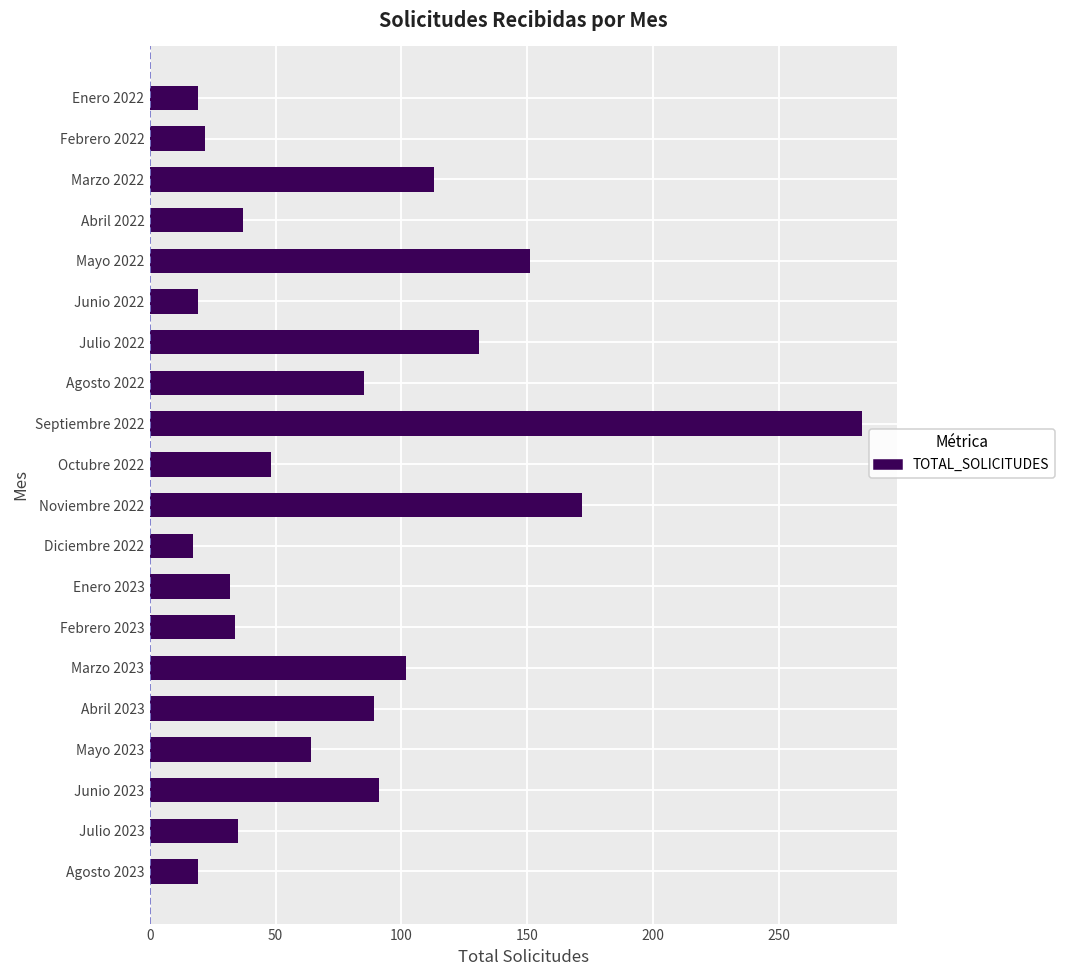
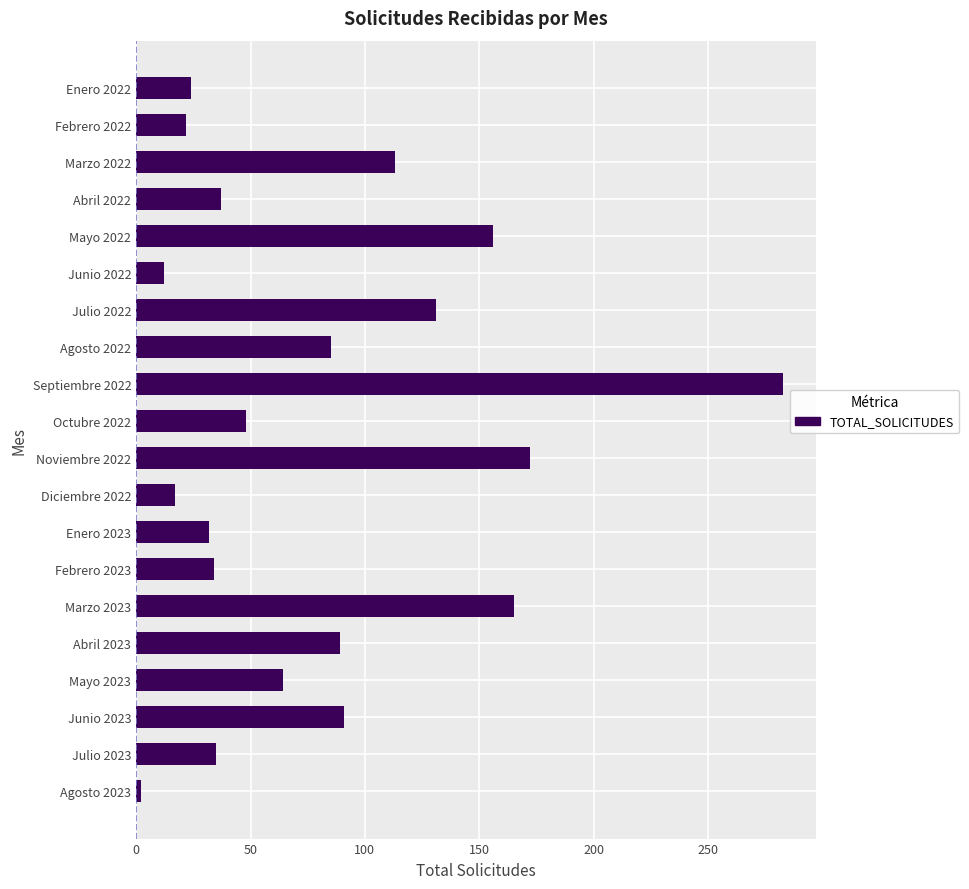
Enero 2022: 19 -> 24
Mayo 2022: 151 -> 156
Junio 2022: 19 -> 12
Marzo 2023: 102 -> 165
Agosto 2023: 19 -> 2
